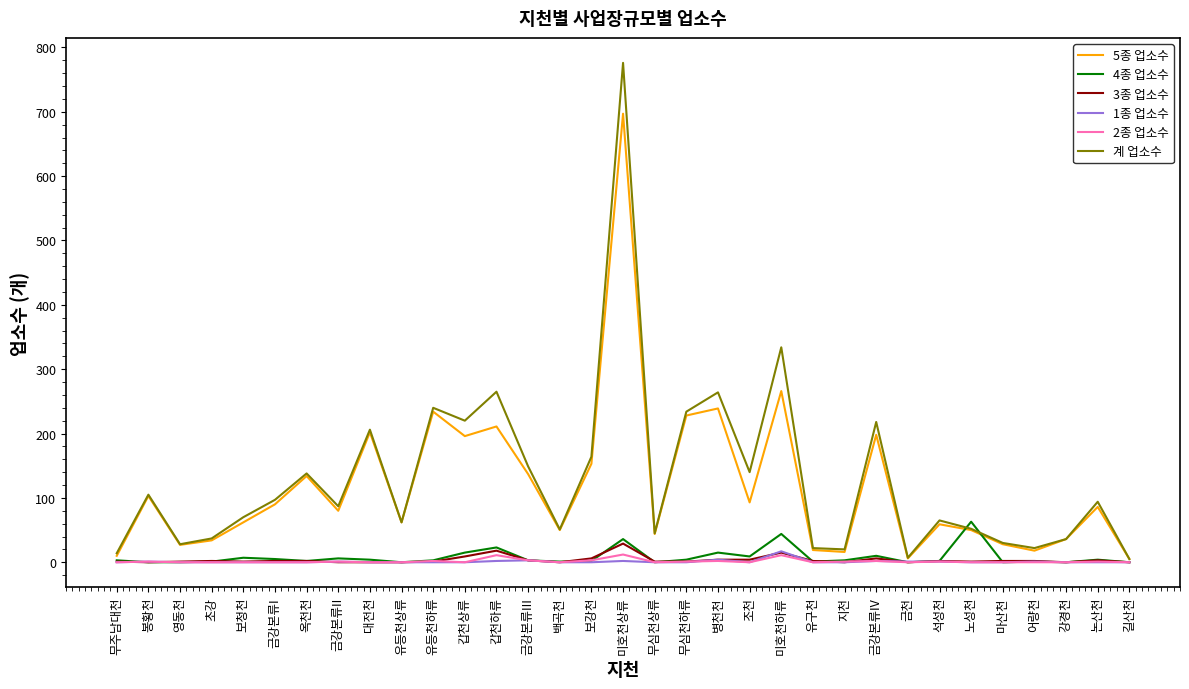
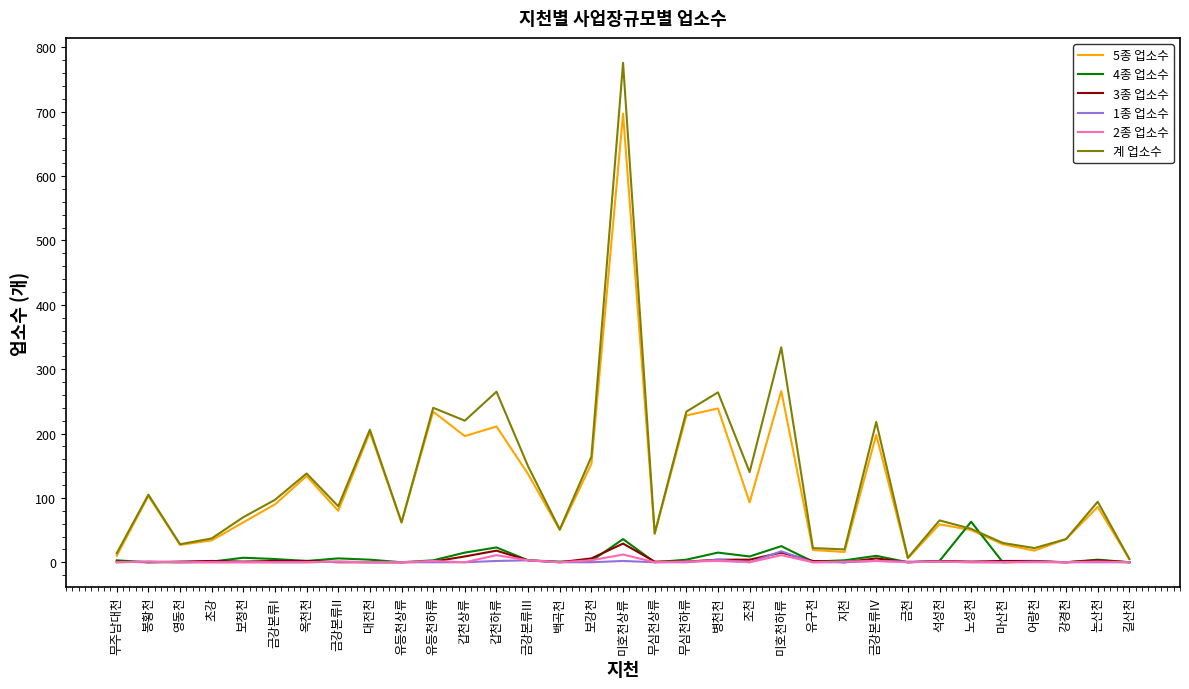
4종 업소수, 미호천하류: 40 -> 30
